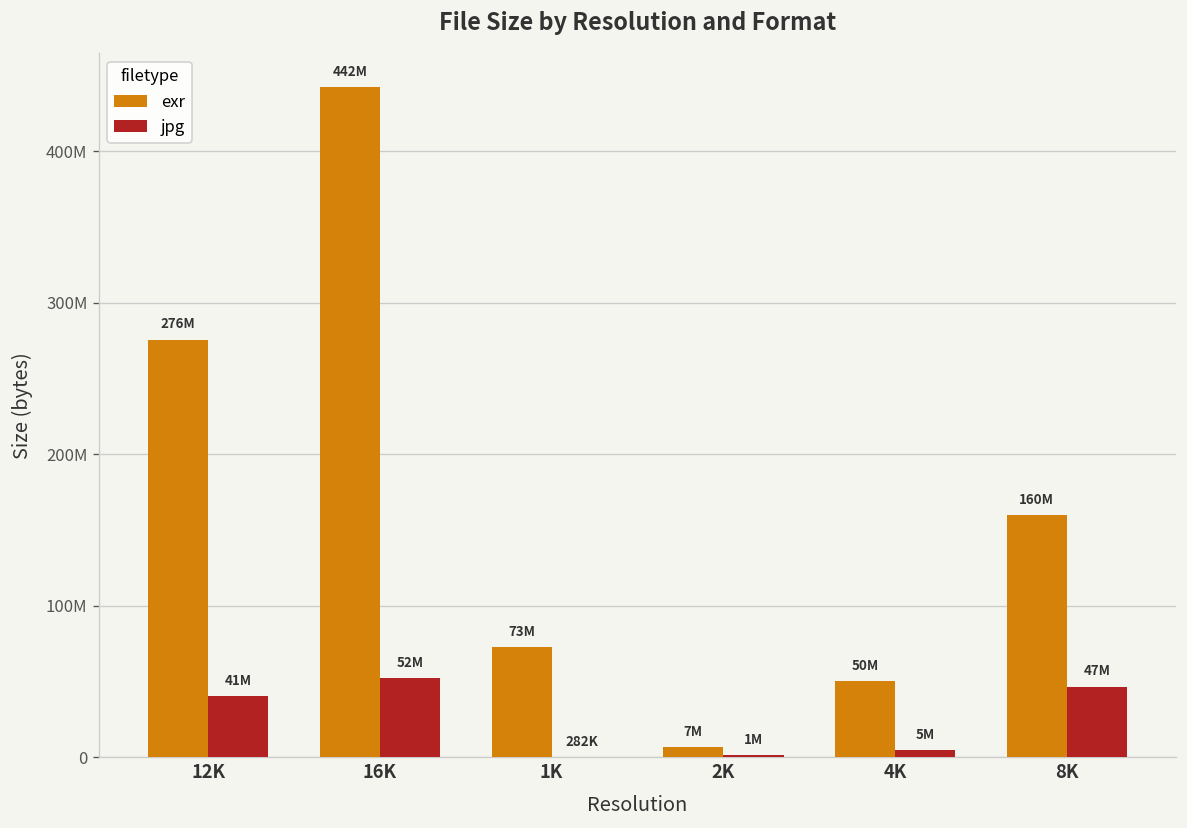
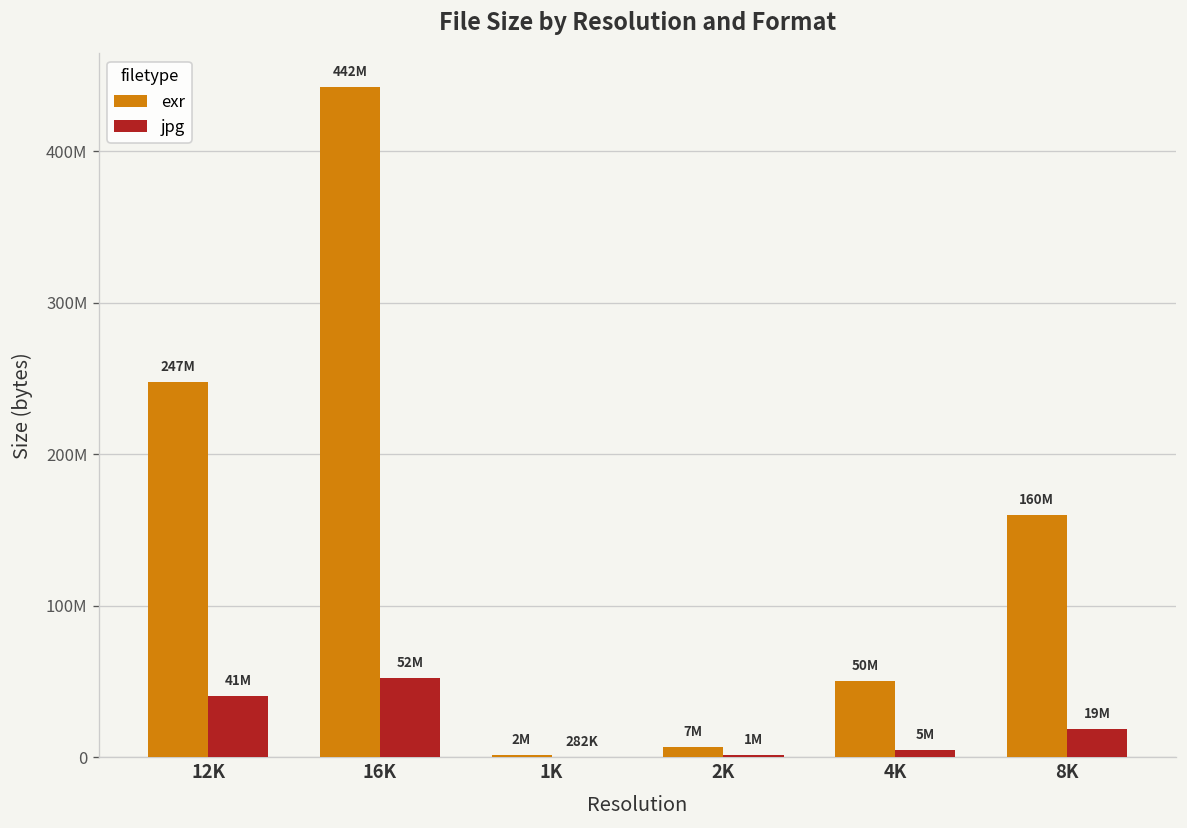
exr, 12K: 276M -> 247M
exr, 1K: 73M -> 2M
jpg, 8K: 47M -> 19M
